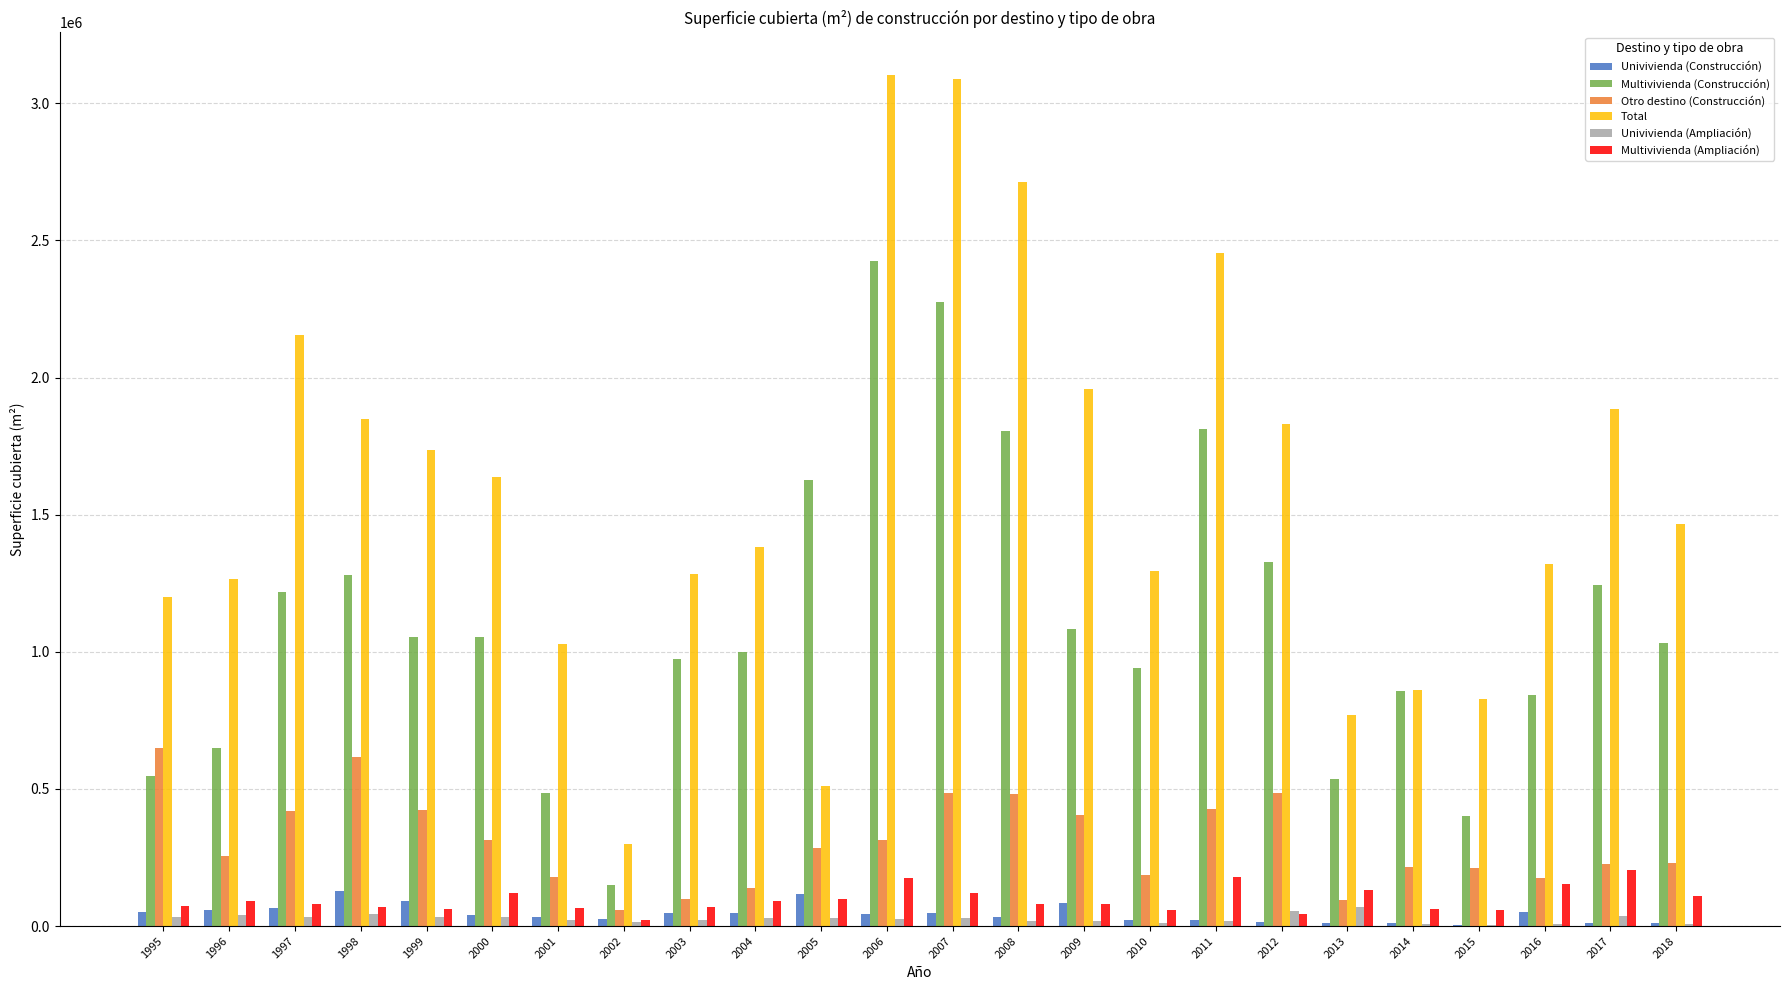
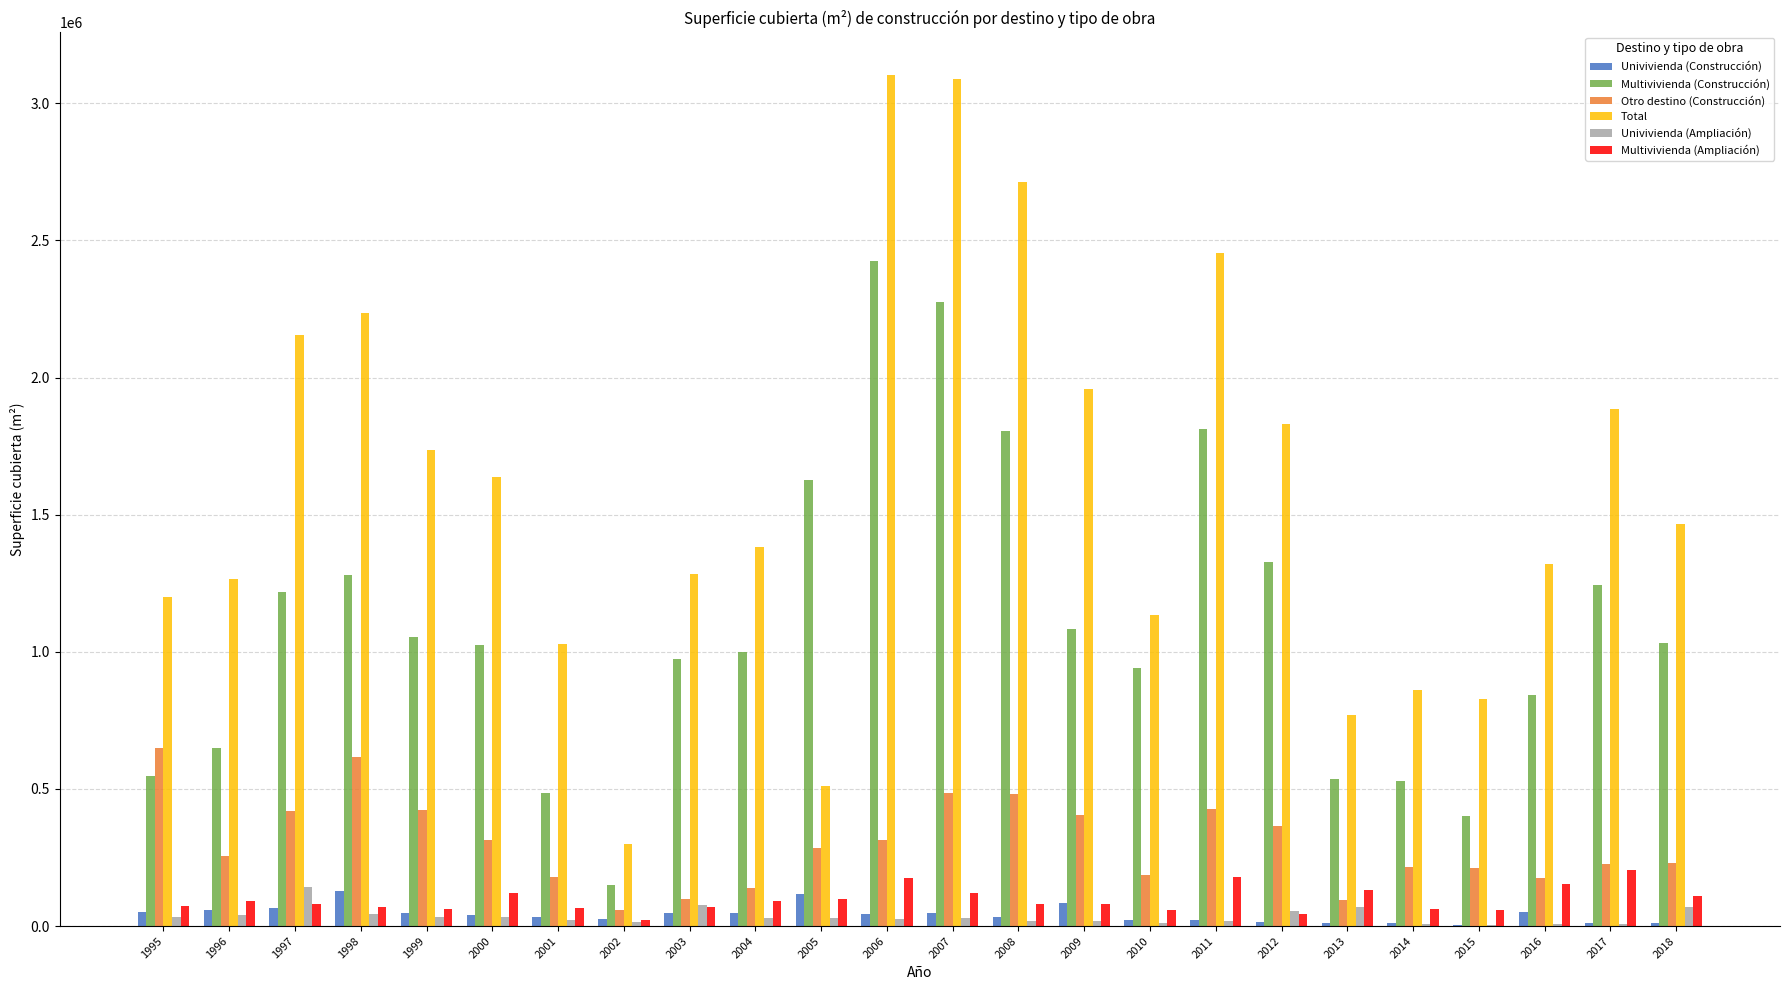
Univivienda (Ampliación), 1997: 30000 -> 140000
Total, 1998: 1850000 -> 2240000
Univivienda (Construcción), 1999: 90000 -> 50000
Multivivienda (Construcción), 2000: 1050000 -> 1020000
Univivienda (Ampliación), 2003: 20000 -> 80000
Total, 2010: 1300000 -> 1140000
Otro destino (Construcción), 2012: 490000 -> 360000
Multivivienda (Construcción), 2014: 860000 -> 530000
Univivienda (Ampliación), 2017: 40000 -> 10000
Univivienda (Ampliación), 2018: 10000 -> 70000
